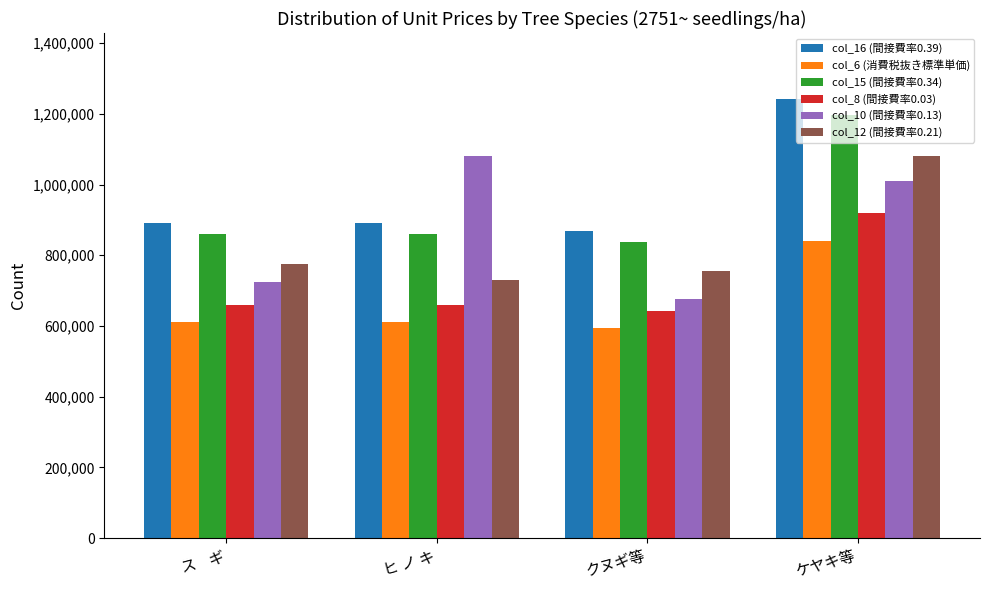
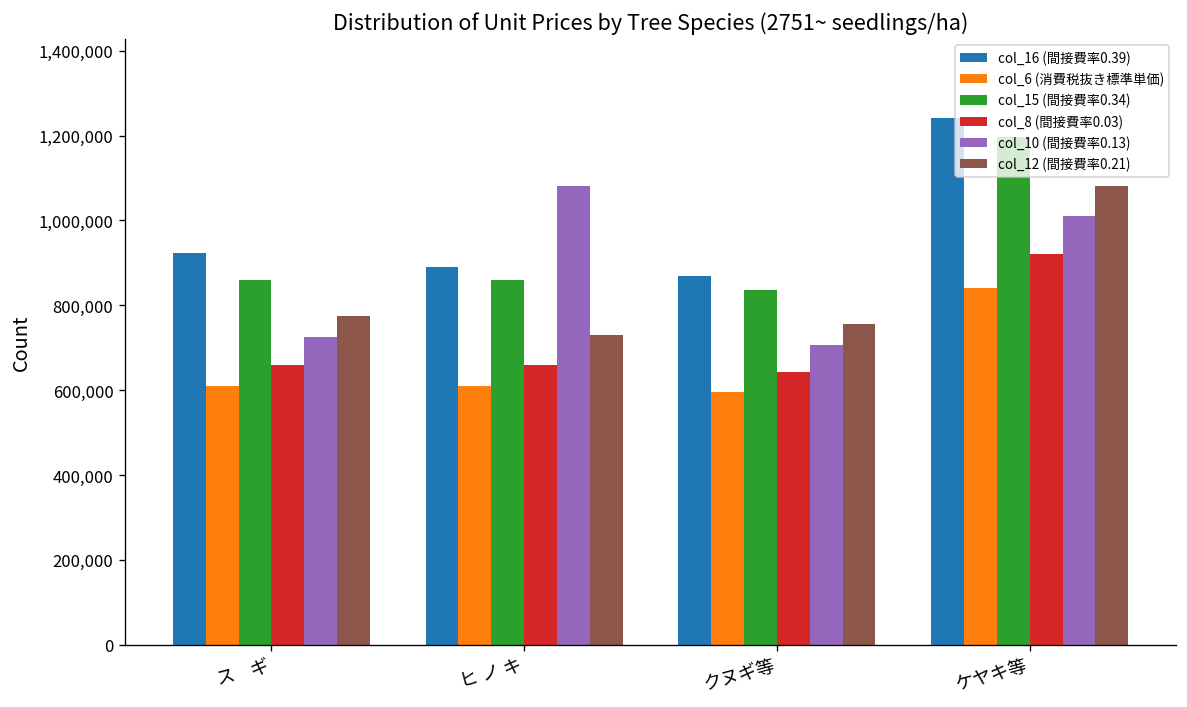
col_16 (間接費率0.39), ス ギ: 890,000 -> 920,000
col_10 (間接費率0.13), クヌギ等: 680,000 -> 710,000
